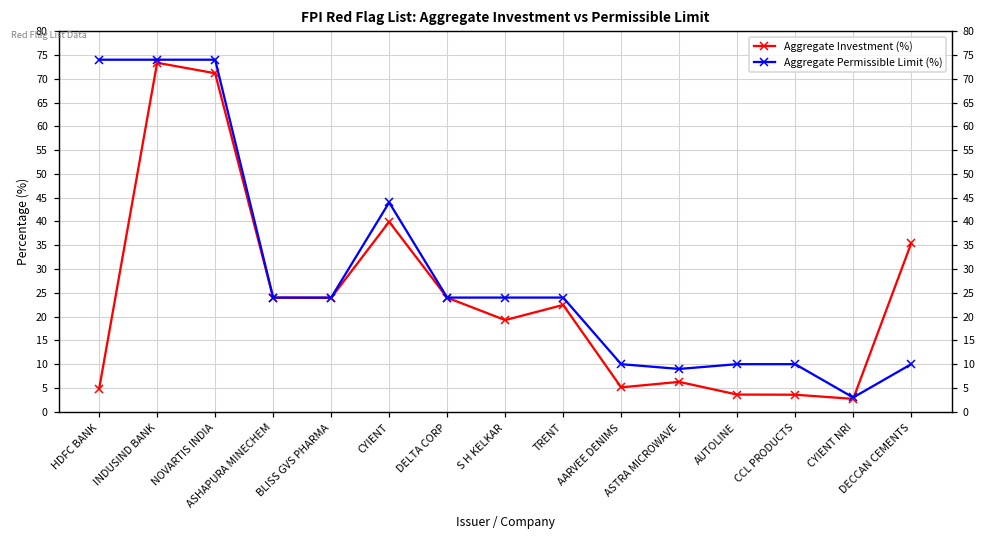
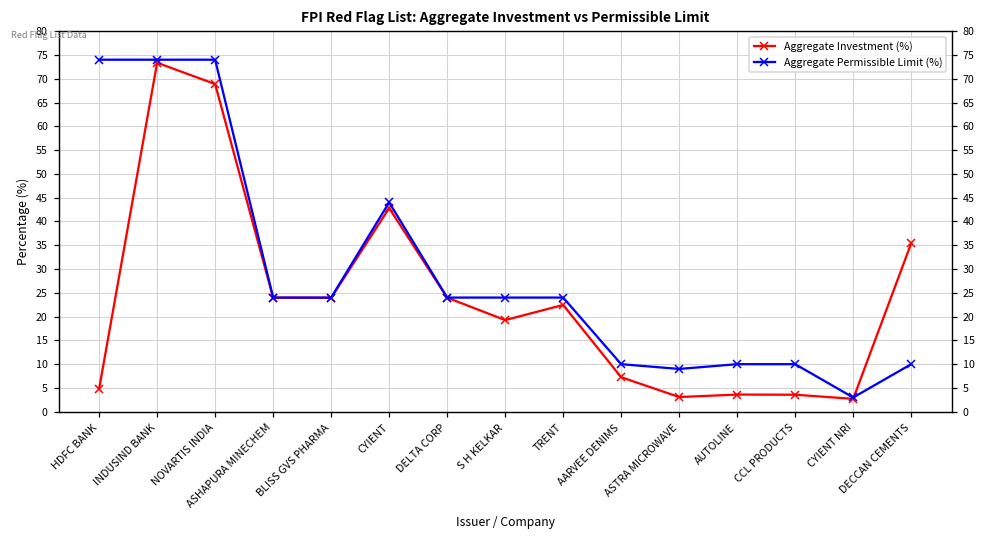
Aggregate Investment (%), NOVARTIS INDIA: 71 -> 69
Aggregate Investment (%), CYIENT: 40 -> 43
Aggregate Investment (%), AARVEE DENIMS: 5 -> 7
Aggregate Investment (%), ASTRA MICROWAVE: 6 -> 3
